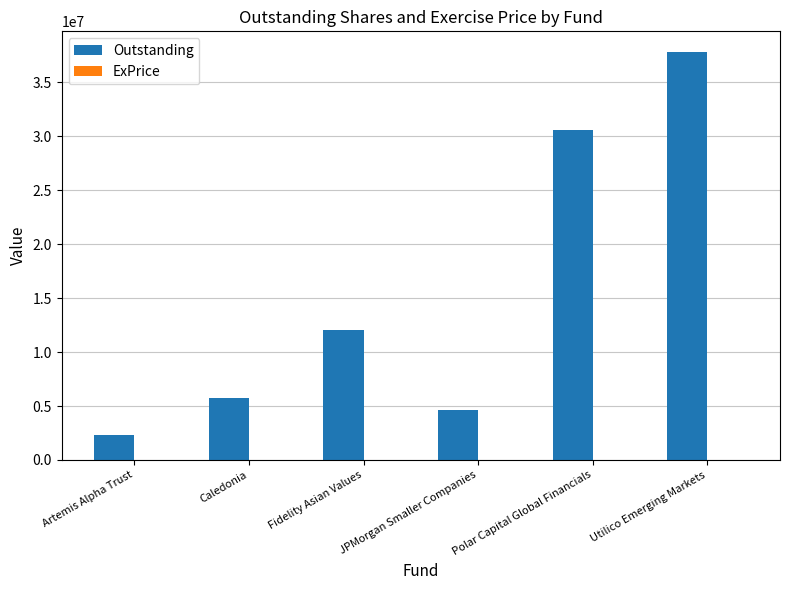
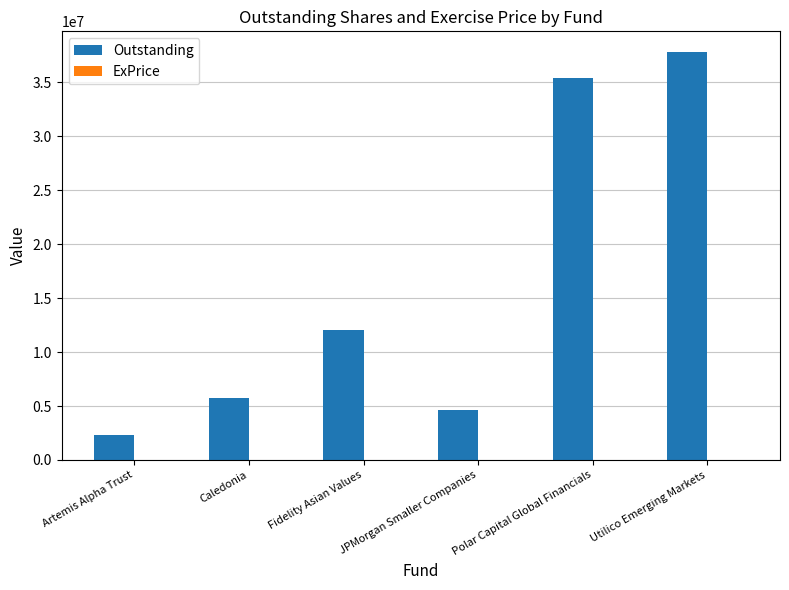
Outstanding, Polar Capital Global Financials: 30600000 -> 35400000
